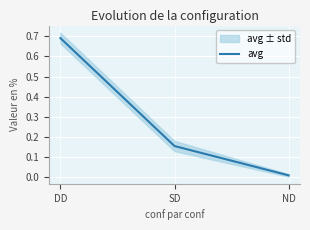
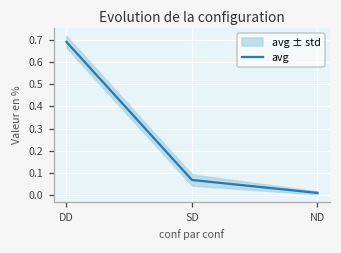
avg, SD: 0.15 -> 0.07
